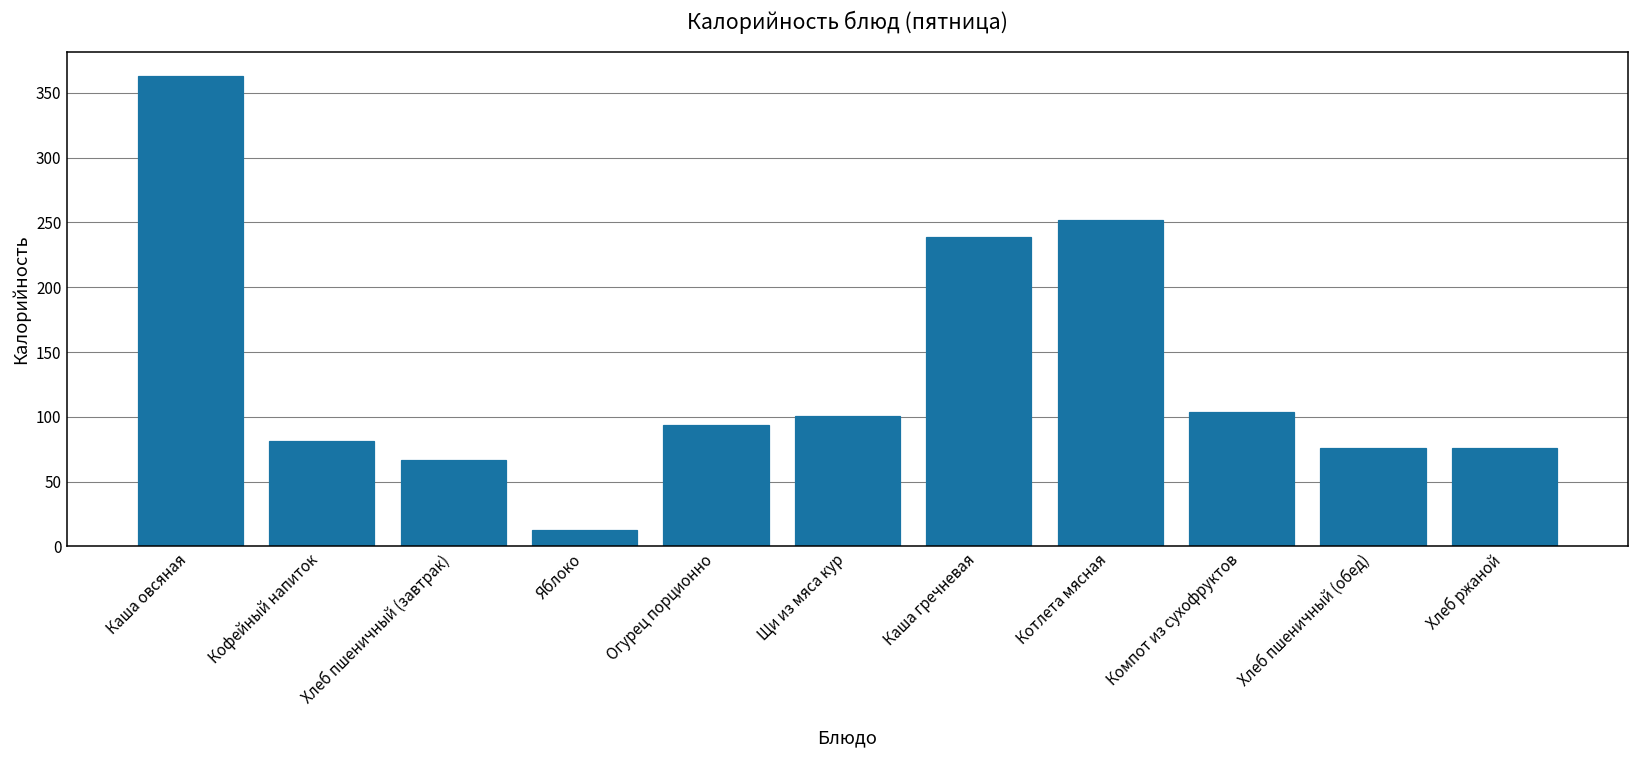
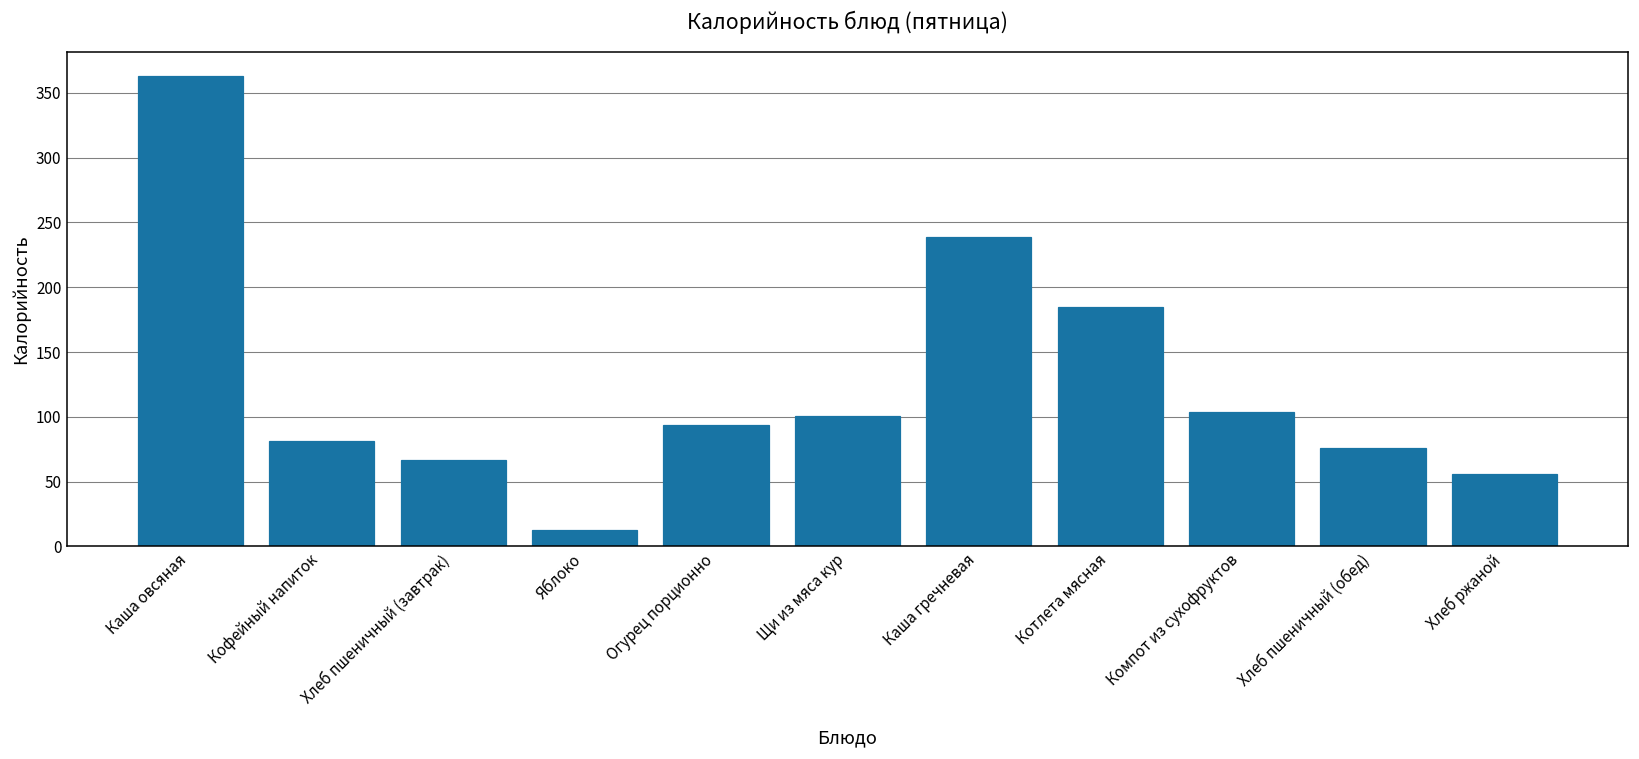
Котлета мясная: 252 -> 185
Хлеб ржаной: 76 -> 56
